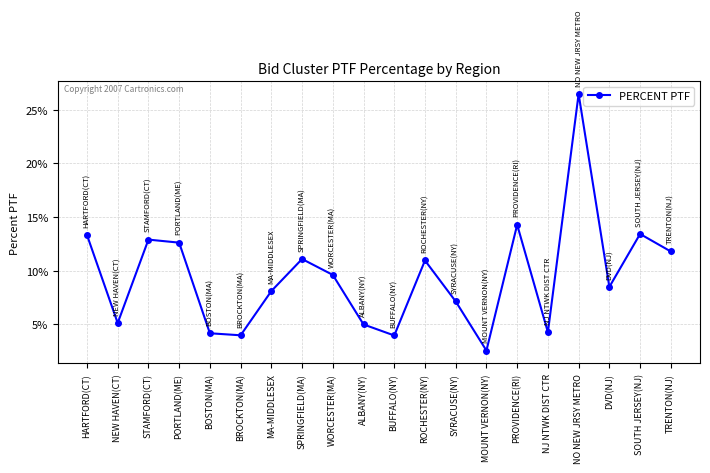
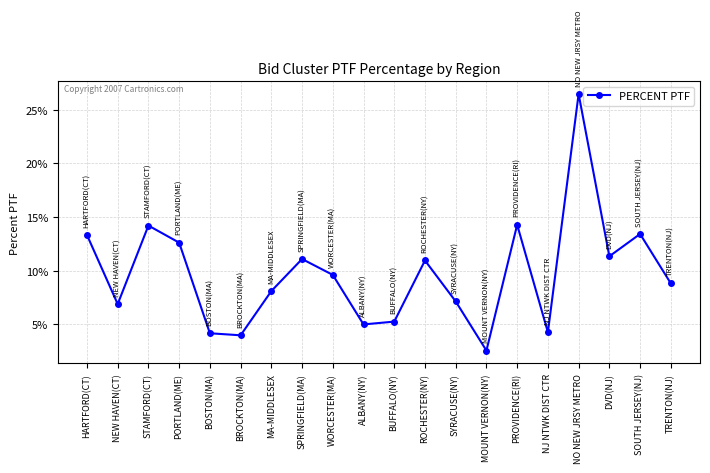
NEW HAVEN(CT): 5.1% -> 6.9%
STAMFORD(CT): 12.9% -> 14.2%
BUFFALO(NY): 4.0% -> 5.3%
DVD(NJ): 8.5% -> 11.3%
TRENTON(NJ): 11.8% -> 8.8%
